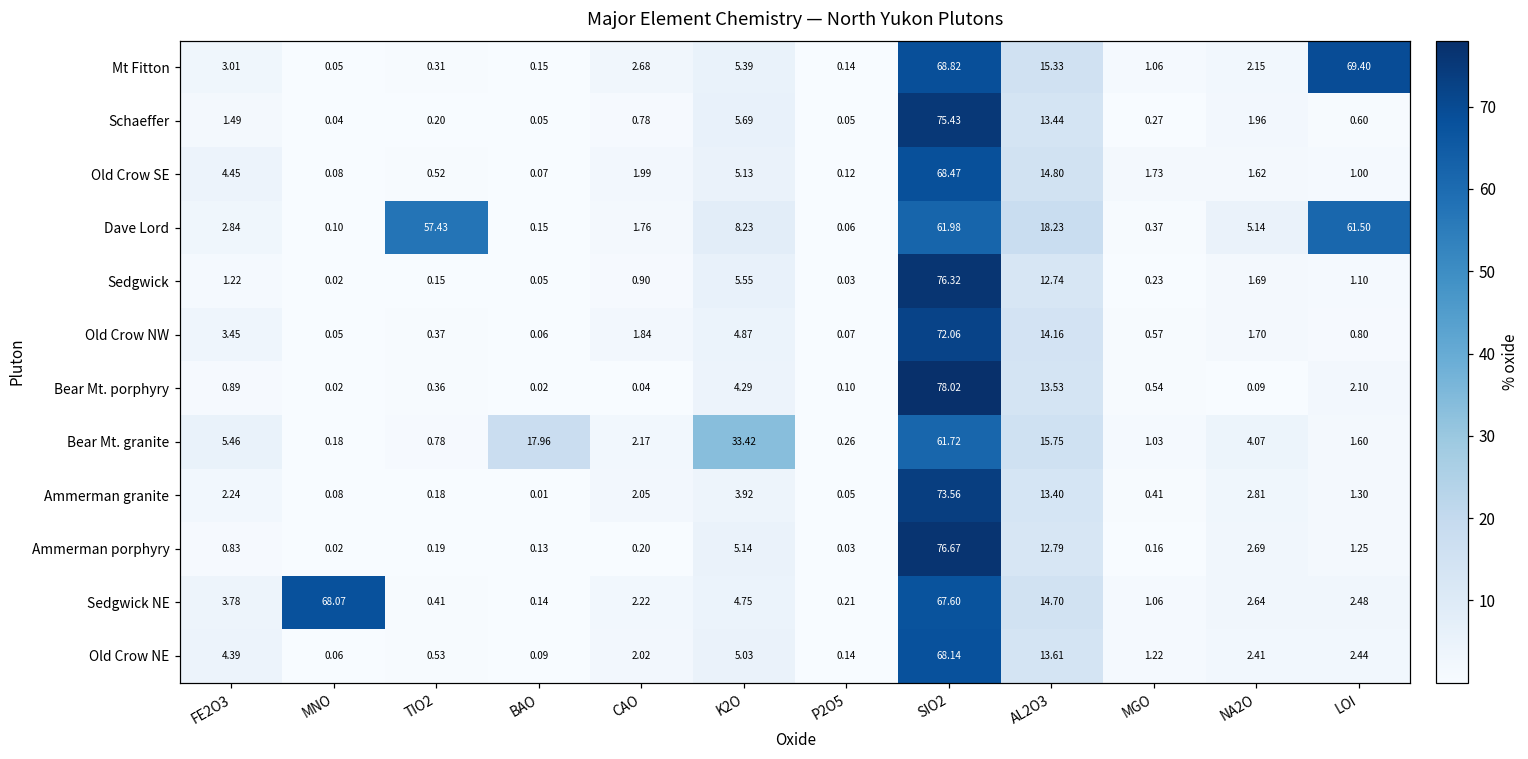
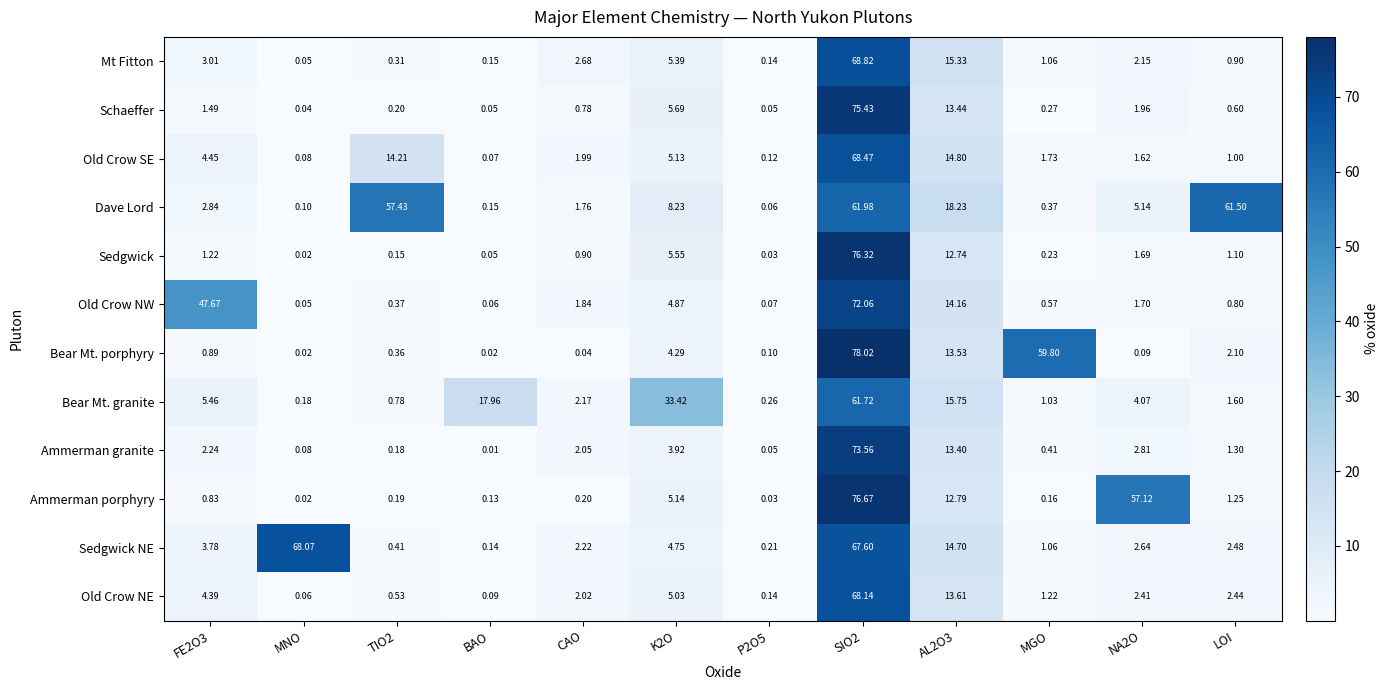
Mt Fitton, LOI: 69.40 -> 0.90
Old Crow SE, TIO2: 0.52 -> 14.21
Old Crow NW, FE2O3: 3.45 -> 47.67
Bear Mt. porphyry, MGO: 0.54 -> 59.80
Ammerman porphyry, NA2O: 2.69 -> 57.12
